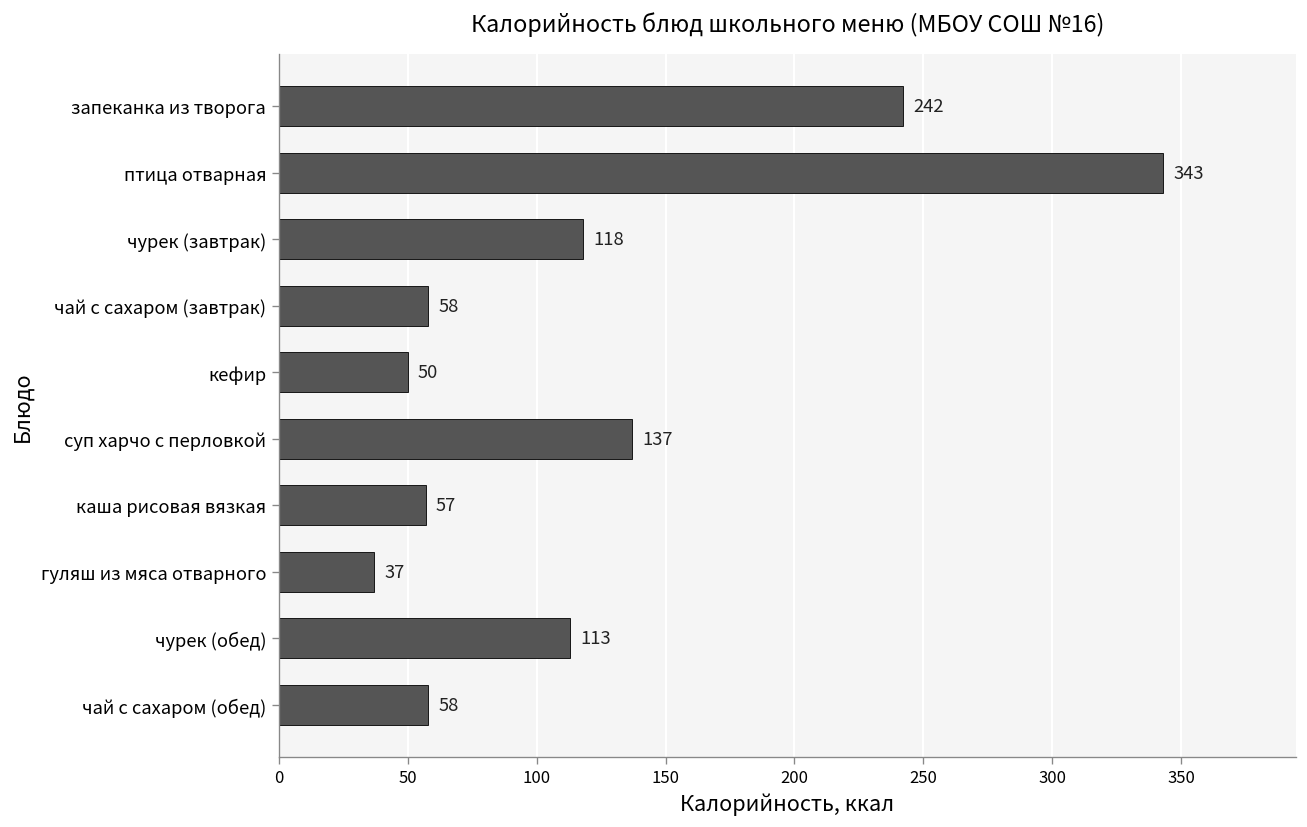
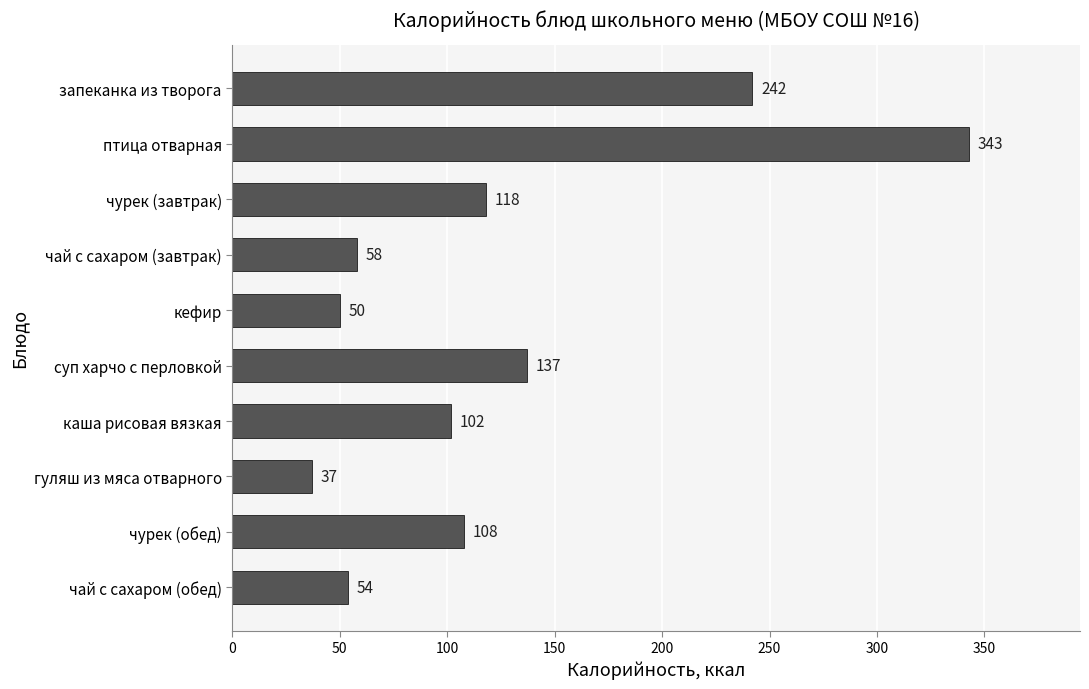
каша рисовая вязкая: 57 -> 102
чурек (обед): 113 -> 108
чай с сахаром (обед): 58 -> 54
